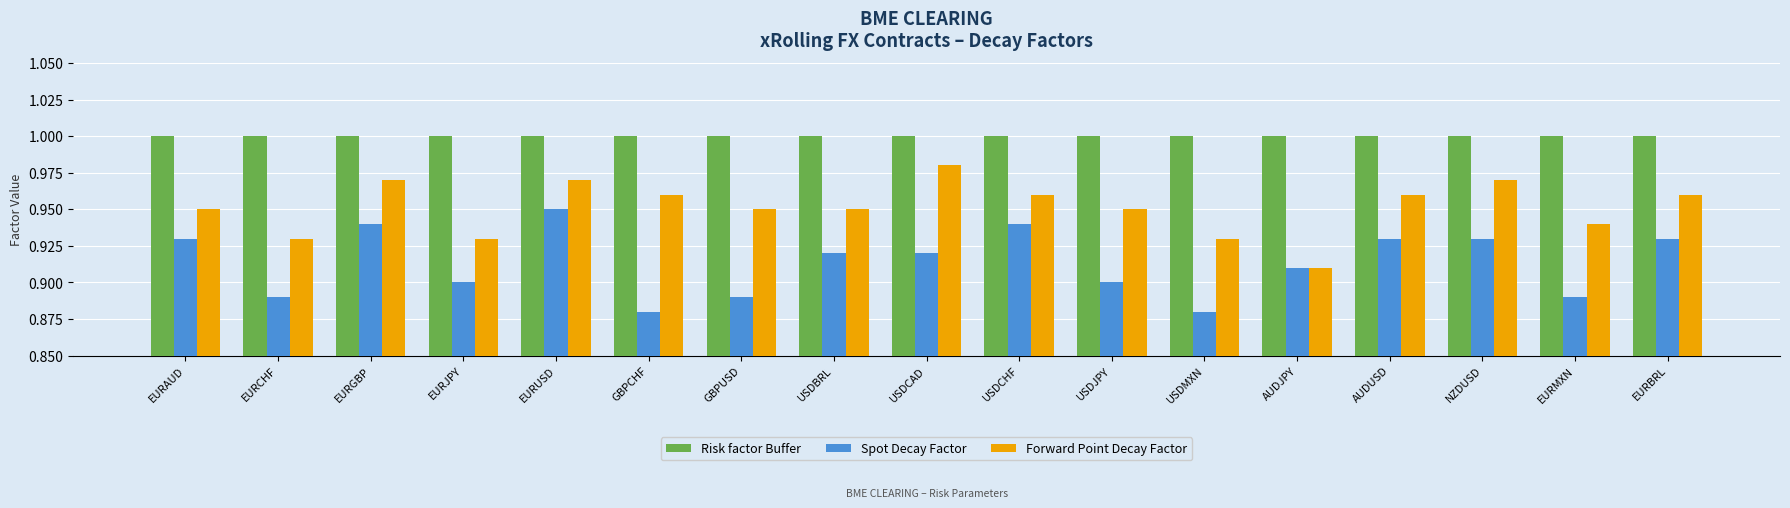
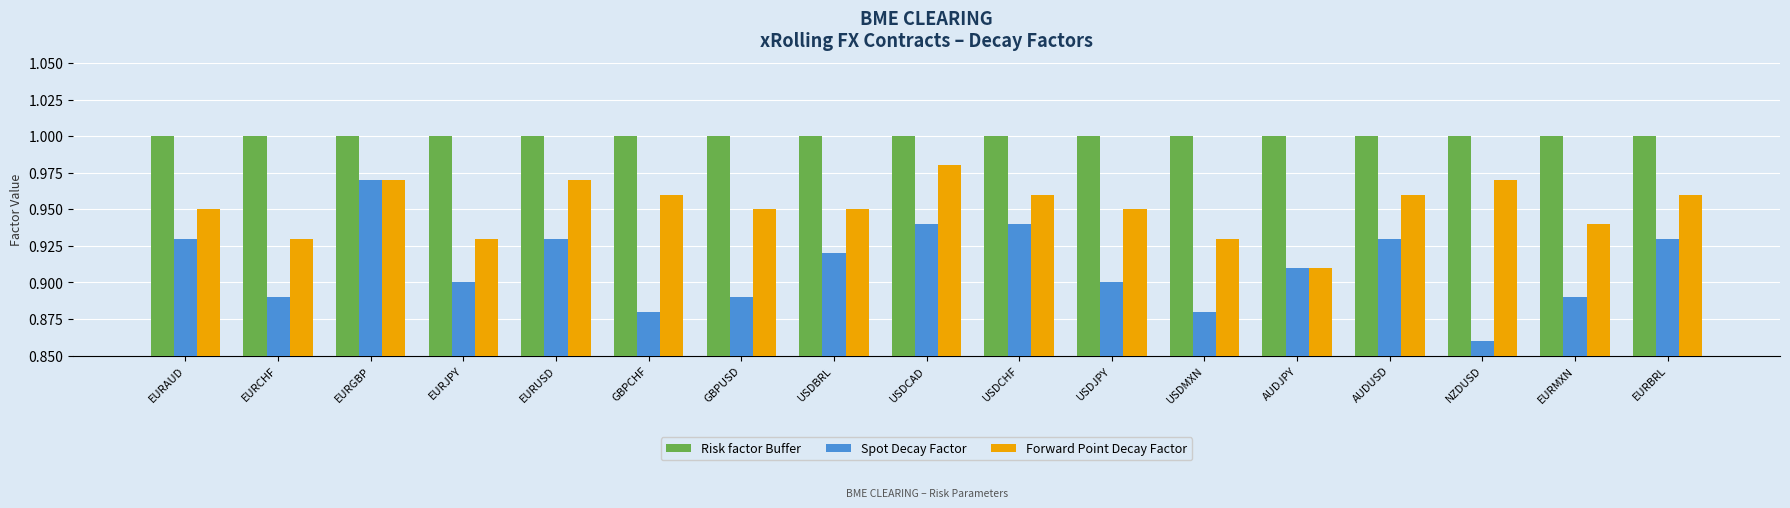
Spot Decay Factor, EURGBP: 0.94 -> 0.97
Spot Decay Factor, EURUSD: 0.95 -> 0.93
Spot Decay Factor, USDCAD: 0.92 -> 0.94
Spot Decay Factor, NZDUSD: 0.93 -> 0.86
